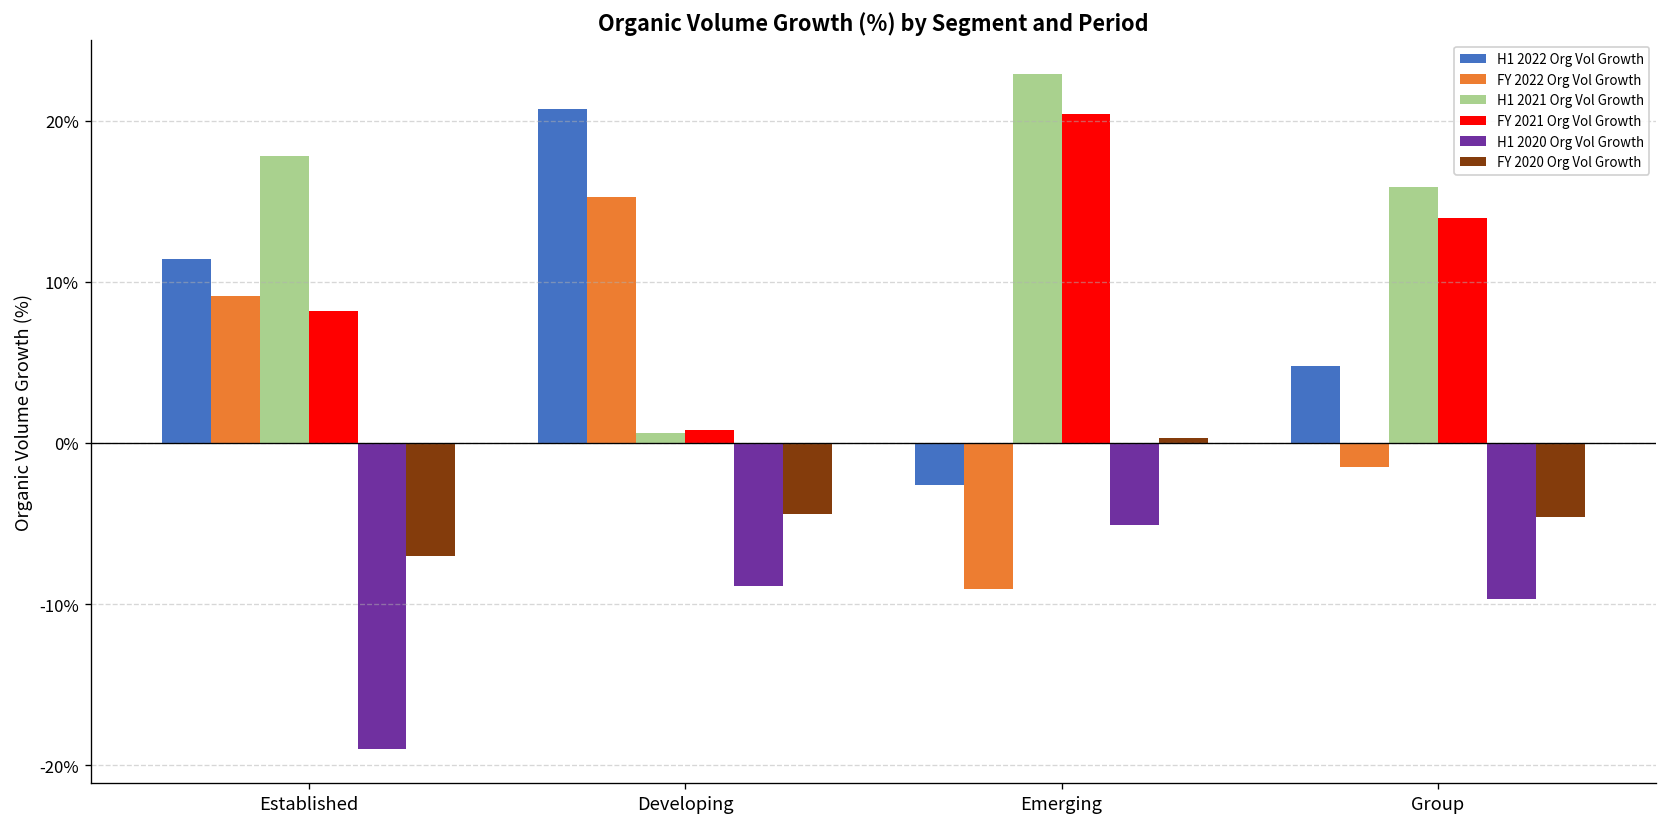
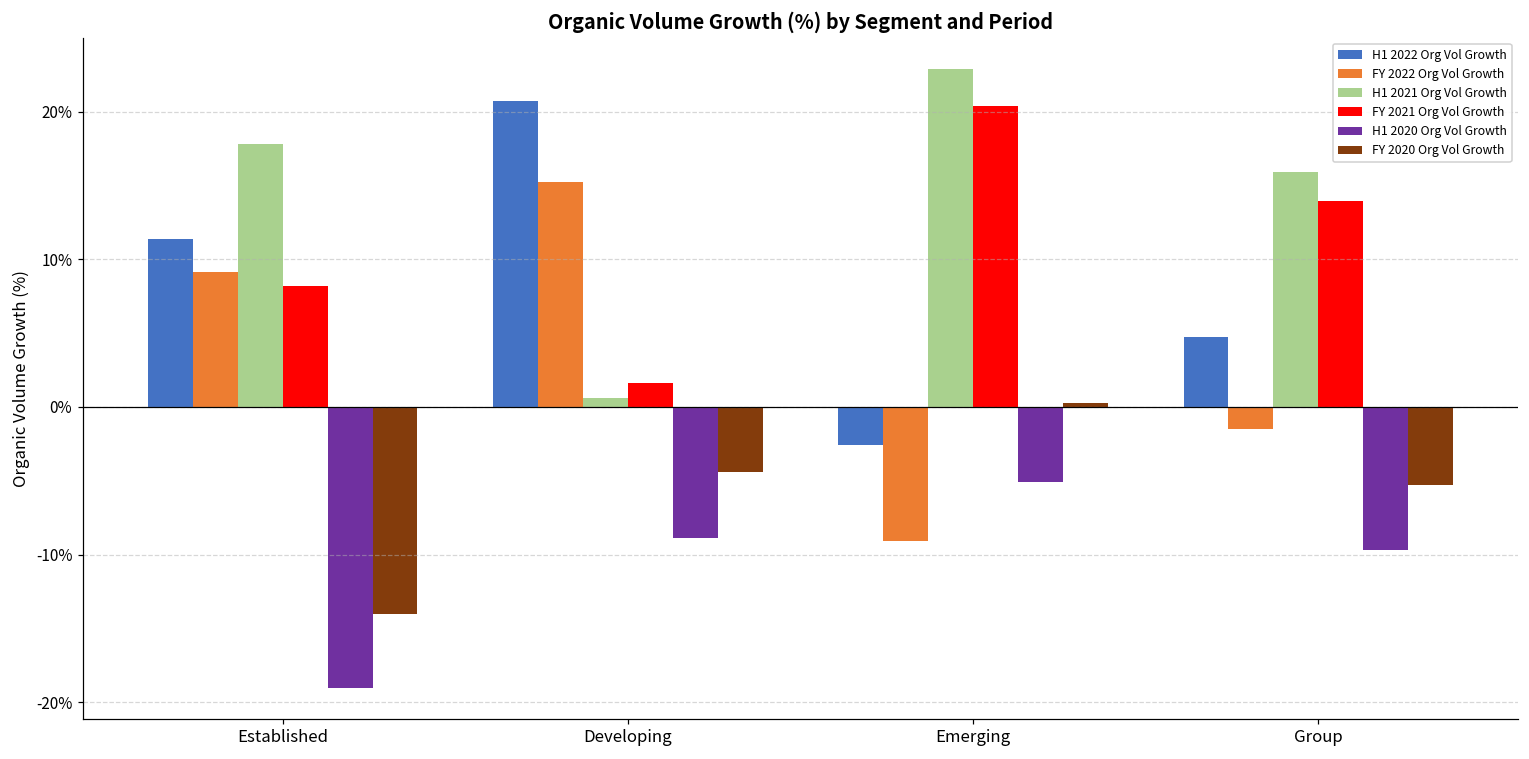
FY 2020 Org Vol Growth, Established: -7.0% -> -14.0%
FY 2021 Org Vol Growth, Developing: 0.8% -> 1.6%
FY 2020 Org Vol Growth, Group: -4.6% -> -5.3%
